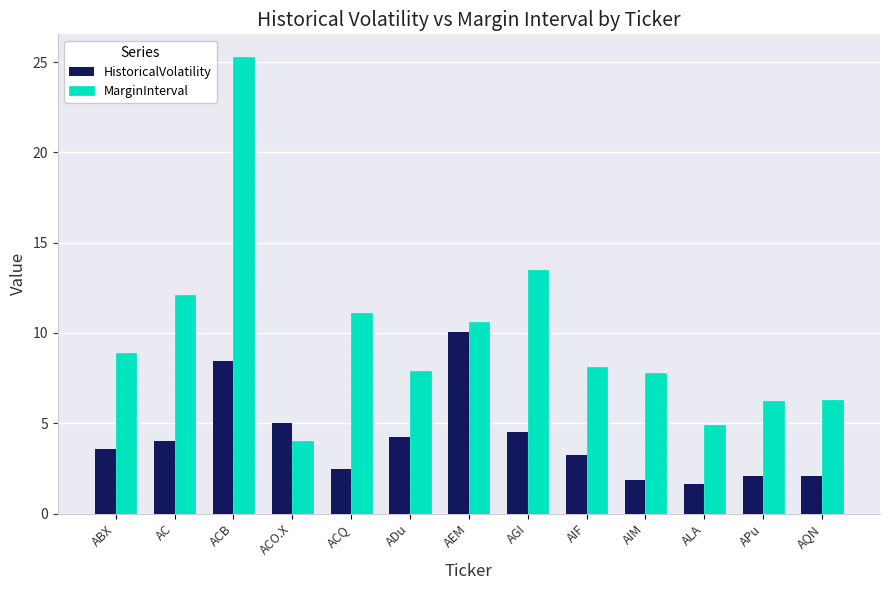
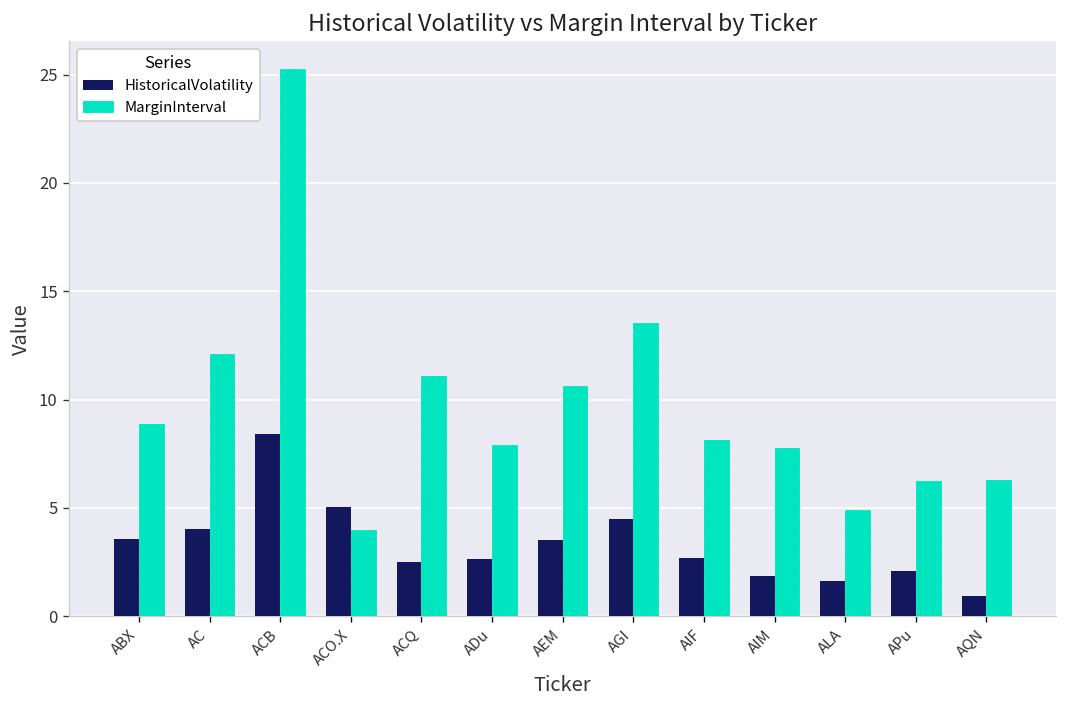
HistoricalVolatility, ADu: 4.2 -> 2.6
HistoricalVolatility, AEM: 10.1 -> 3.5
HistoricalVolatility, AIF: 3.2 -> 2.7
HistoricalVolatility, AQN: 2.1 -> 0.9
